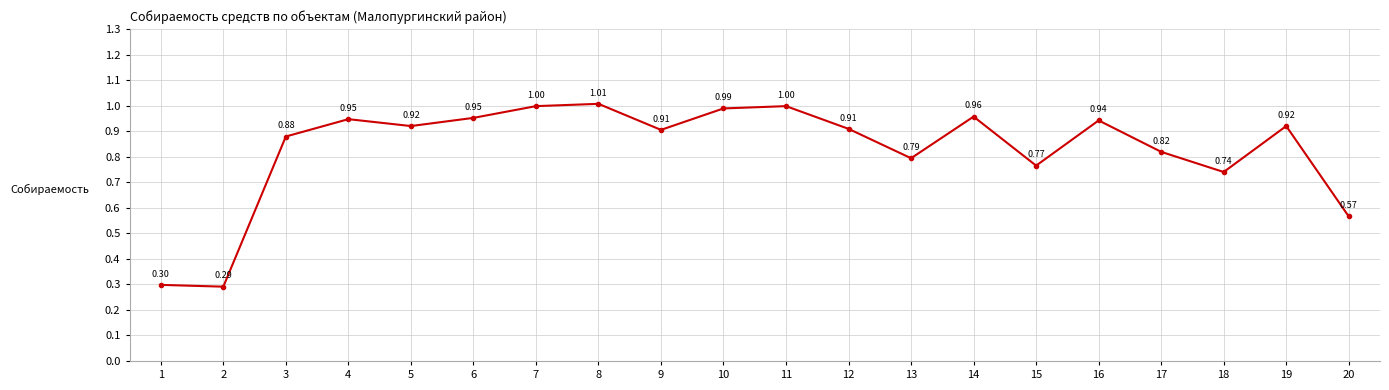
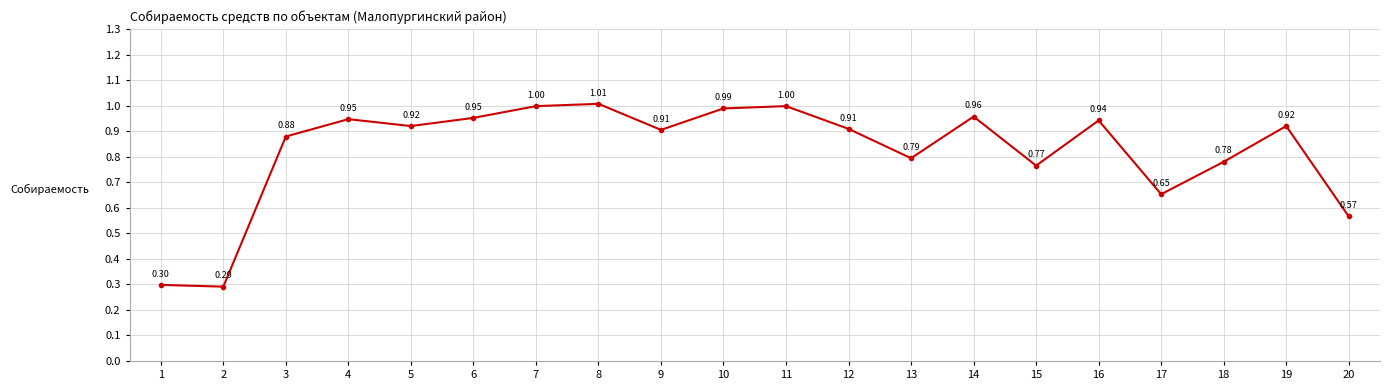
17: 0.82 -> 0.65
18: 0.74 -> 0.78
